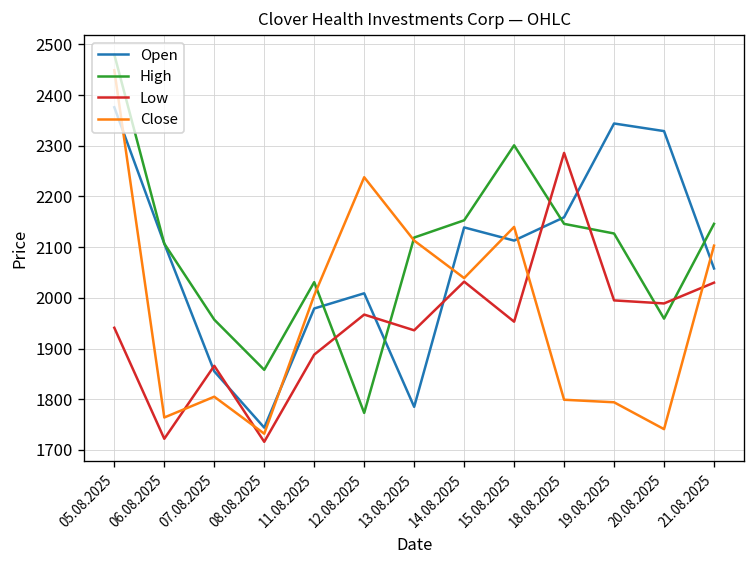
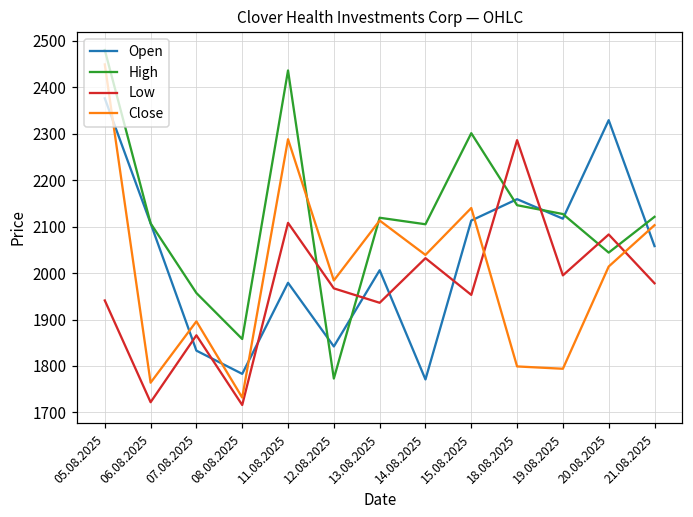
Open, 07.08.2025: 1860 -> 1830
Close, 07.08.2025: 1810 -> 1900
Open, 08.08.2025: 1740 -> 1780
High, 11.08.2025: 2030 -> 2440
Low, 11.08.2025: 1890 -> 2110
Close, 11.08.2025: 2010 -> 2290
Open, 12.08.2025: 2010 -> 1840
Close, 12.08.2025: 2240 -> 1980
Open, 13.08.2025: 1790 -> 2010
Open, 14.08.2025: 2140 -> 1770
High, 14.08.2025: 2150 -> 2110
Open, 19.08.2025: 2340 -> 2120
High, 20.08.2025: 1960 -> 2040
Low, 20.08.2025: 1990 -> 2080
Close, 20.08.2025: 1740 -> 2010
High, 21.08.2025: 2150 -> 2120
Low, 21.08.2025: 2030 -> 1980
